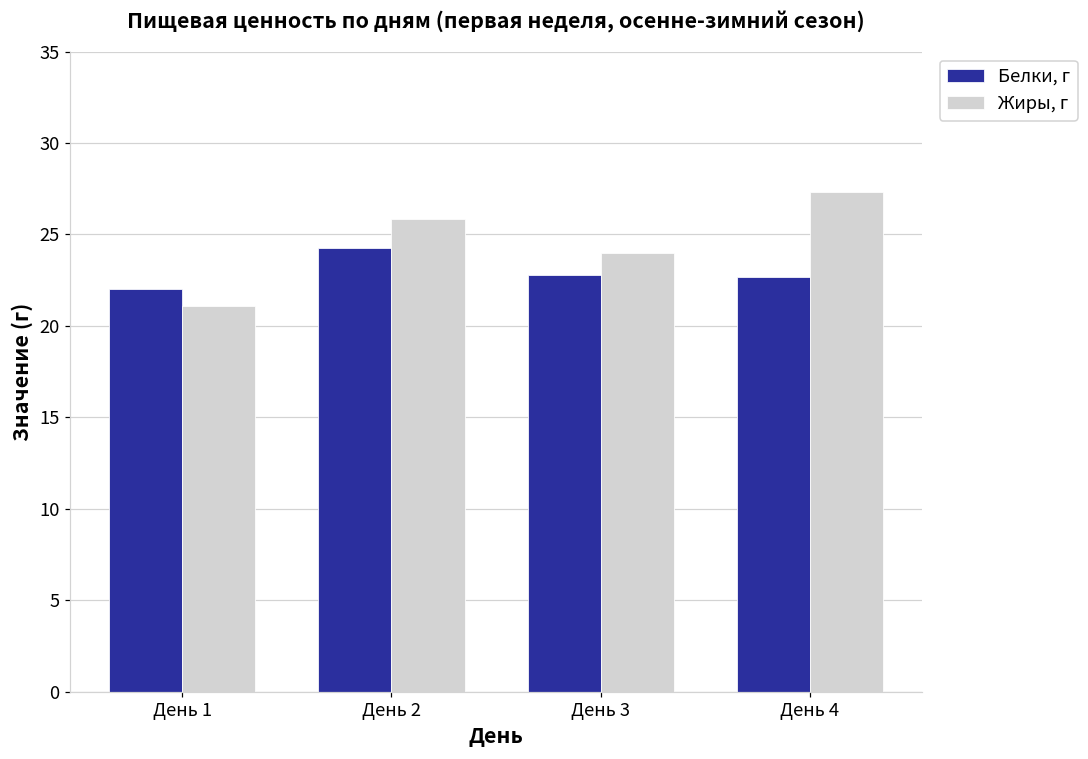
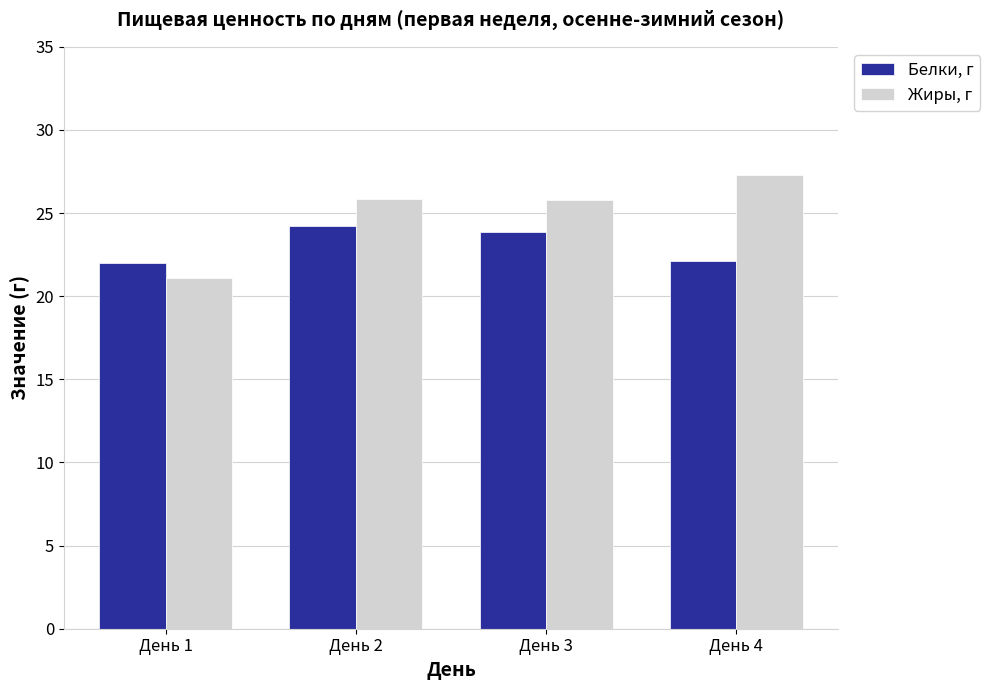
Белки, г, День 3: 22.8 -> 23.9
Жиры, г, День 3: 24.0 -> 25.8
Белки, г, День 4: 22.7 -> 22.1
